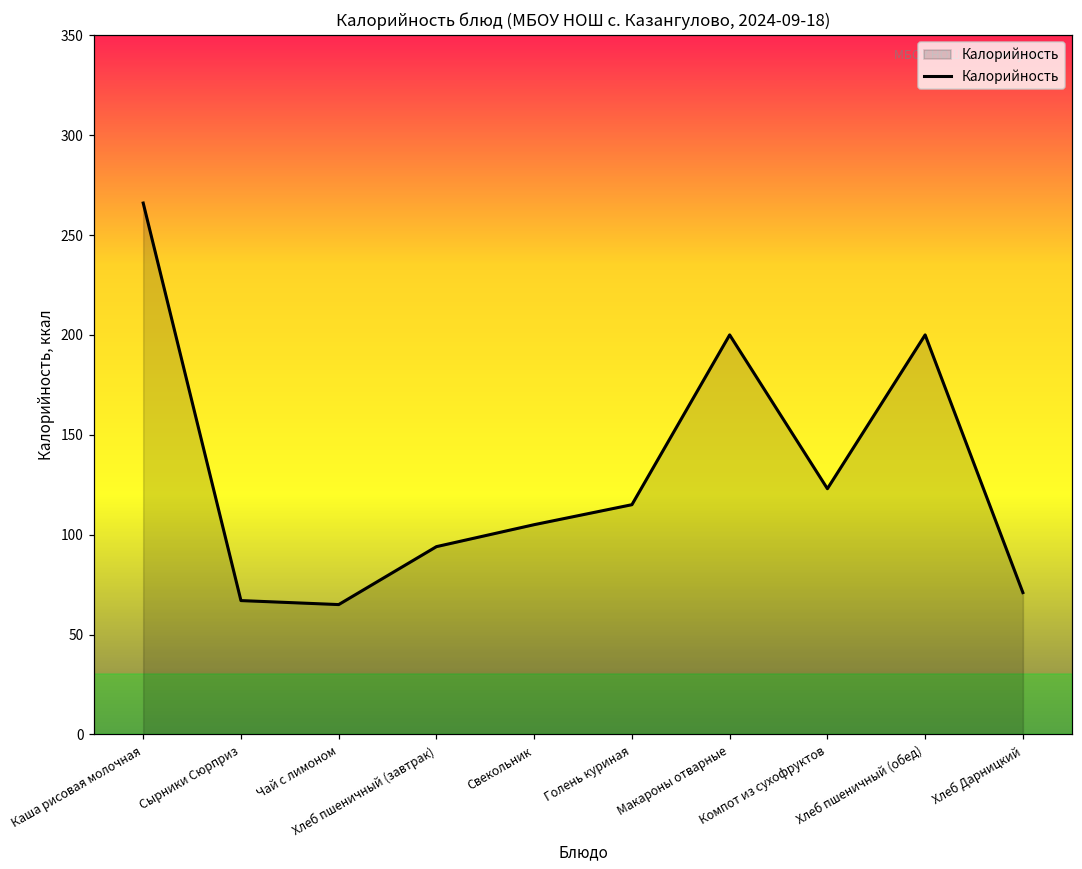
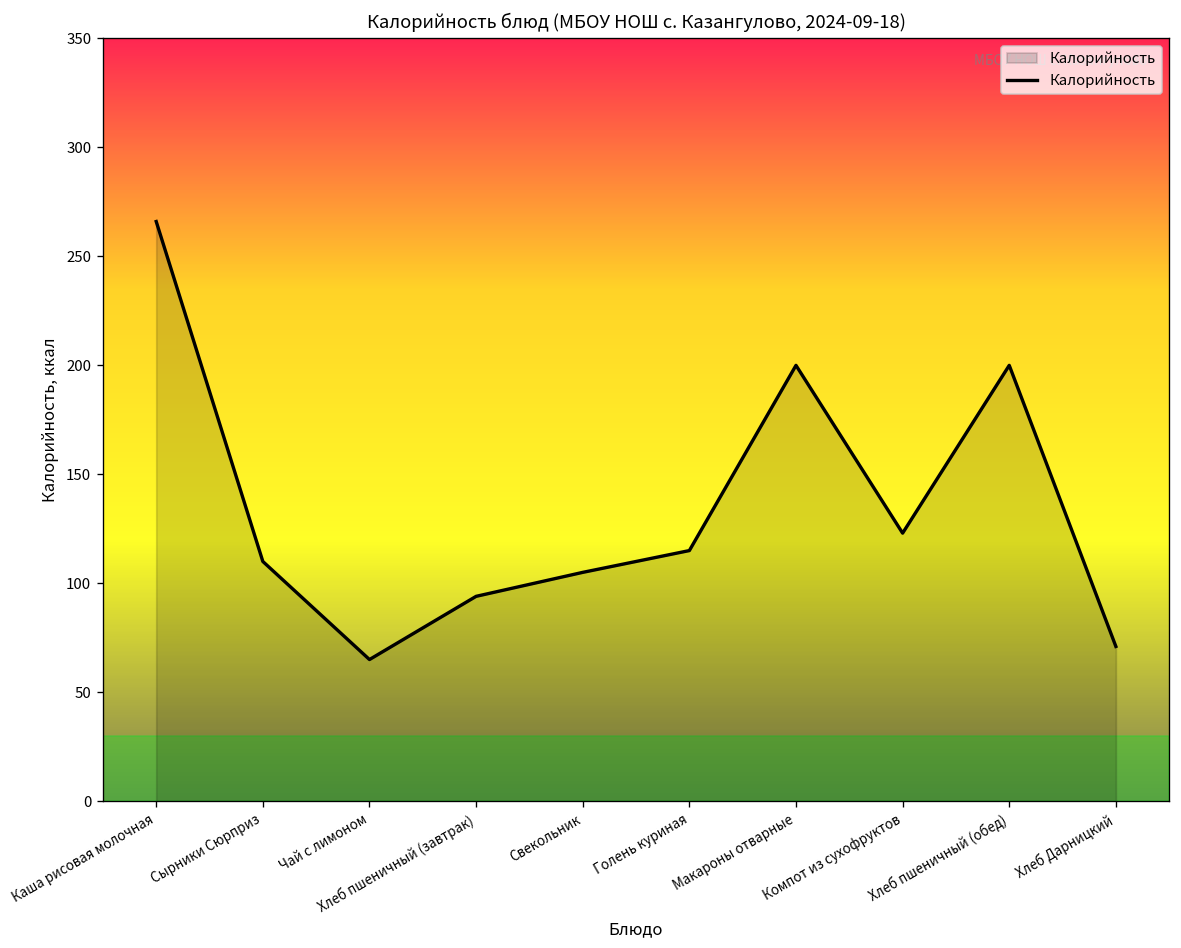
Сырники Сюрприз: 67 -> 110
